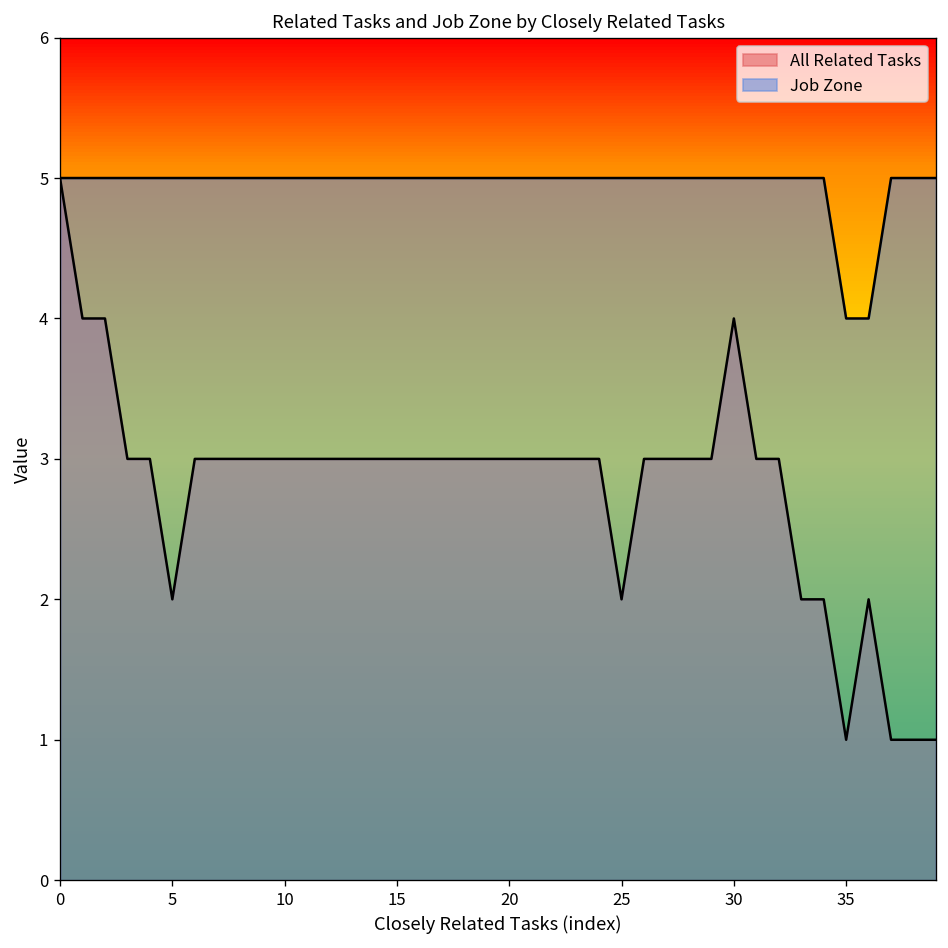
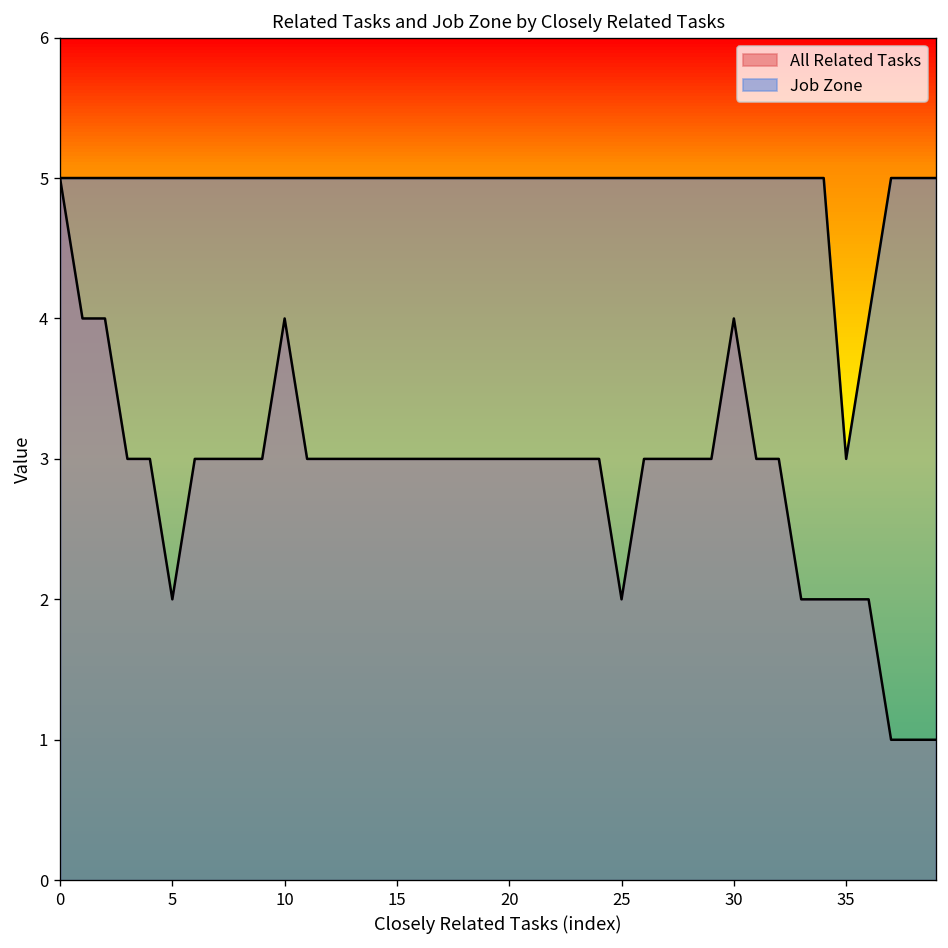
All Related Tasks, 10: 3 -> 4
All Related Tasks, 35: 1 -> 2
Job Zone, 35: 4 -> 3
